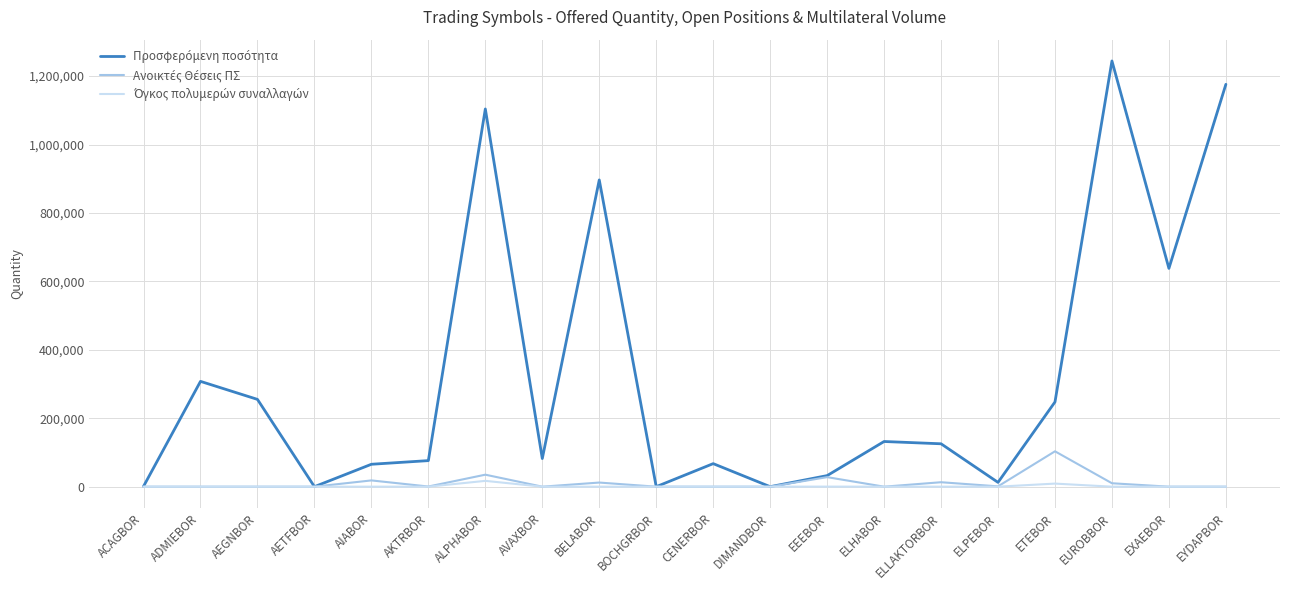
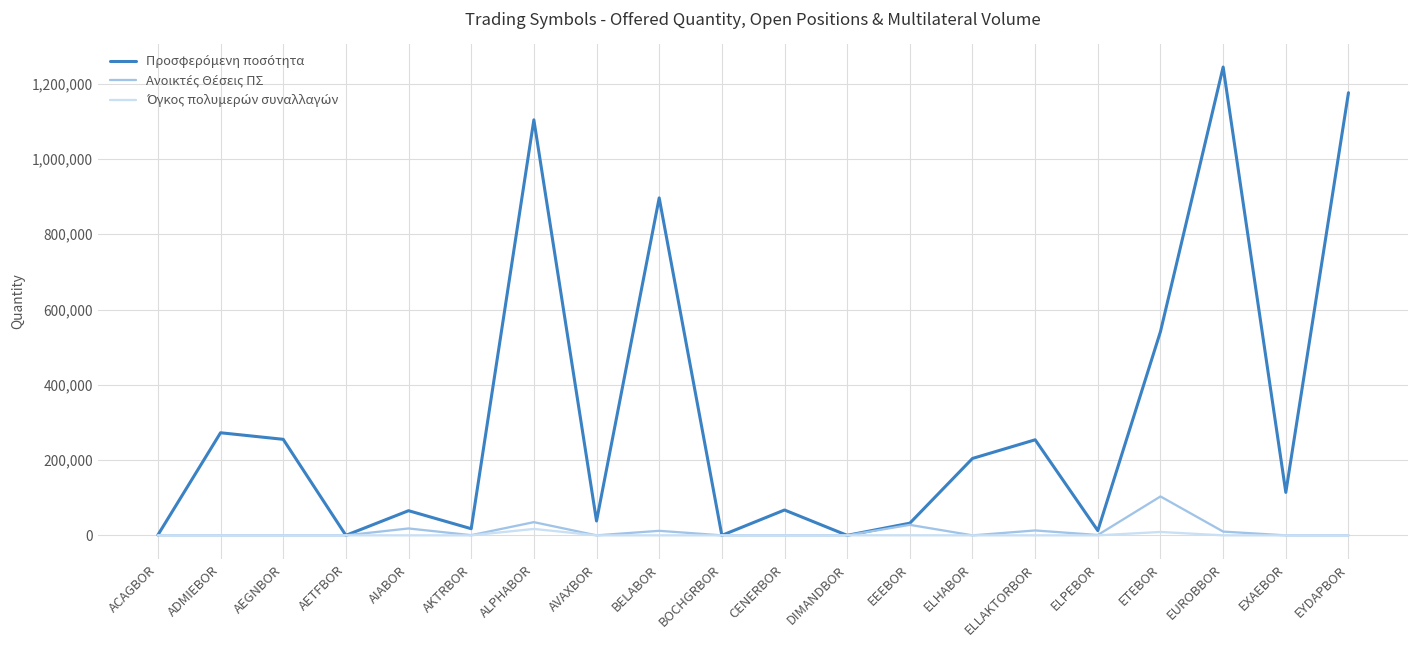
Προσφερόμενη ποσότητα, ADMIEBOR: 310,000 -> 270,000
Προσφερόμενη ποσότητα, AKTRBOR: 80,000 -> 20,000
Προσφερόμενη ποσότητα, AVAXBOR: 80,000 -> 40,000
Προσφερόμενη ποσότητα, ELHABOR: 130,000 -> 200,000
Προσφερόμενη ποσότητα, ELLAKTORBOR: 130,000 -> 250,000
Προσφερόμενη ποσότητα, ETEBOR: 250,000 -> 540,000
Προσφερόμενη ποσότητα, EXAEBOR: 640,000 -> 110,000
